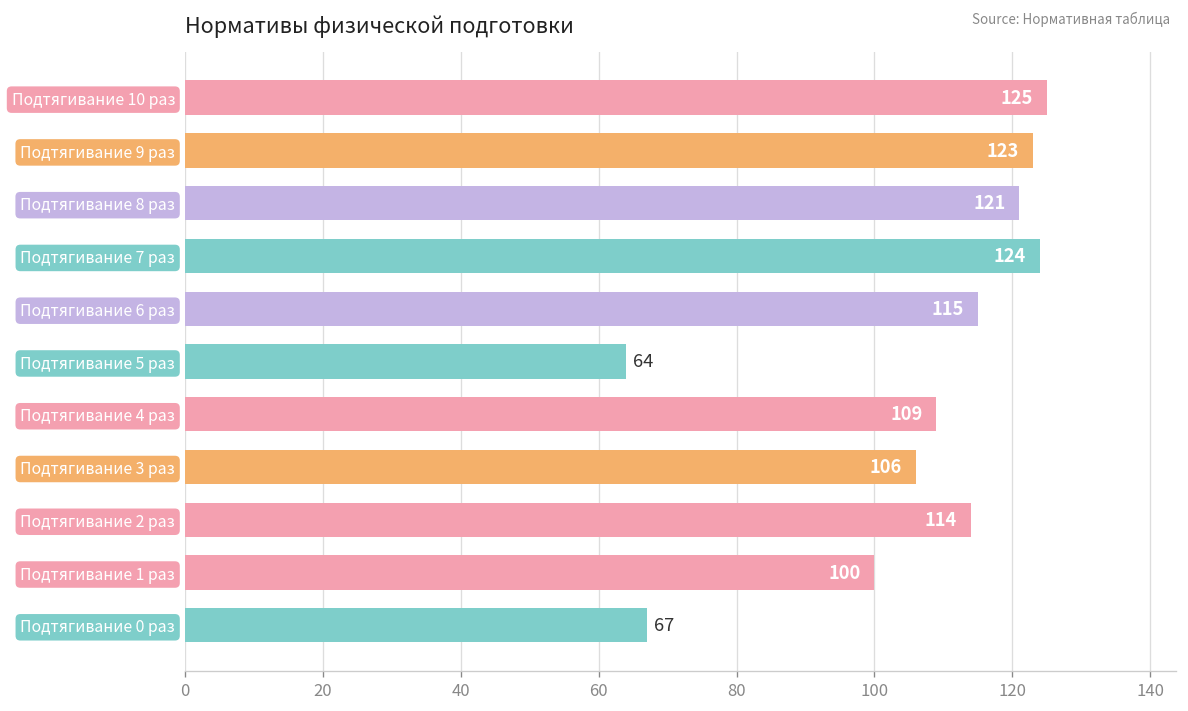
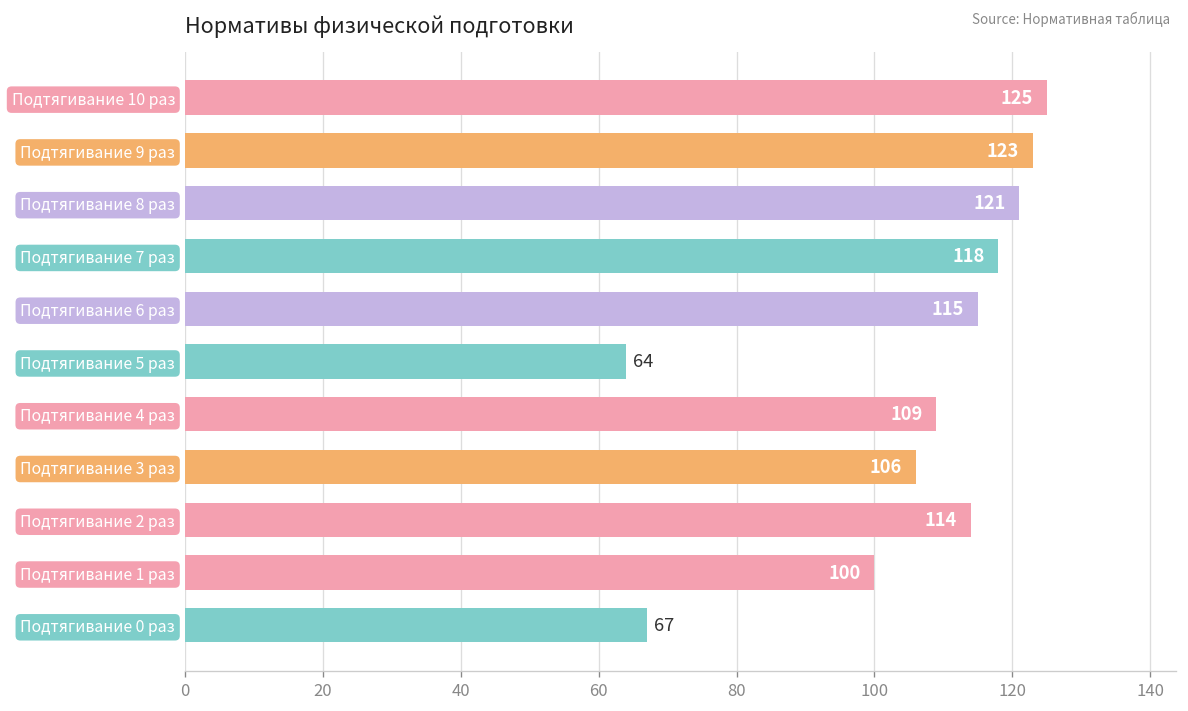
Подтягивание 7 раз: 124 -> 118
